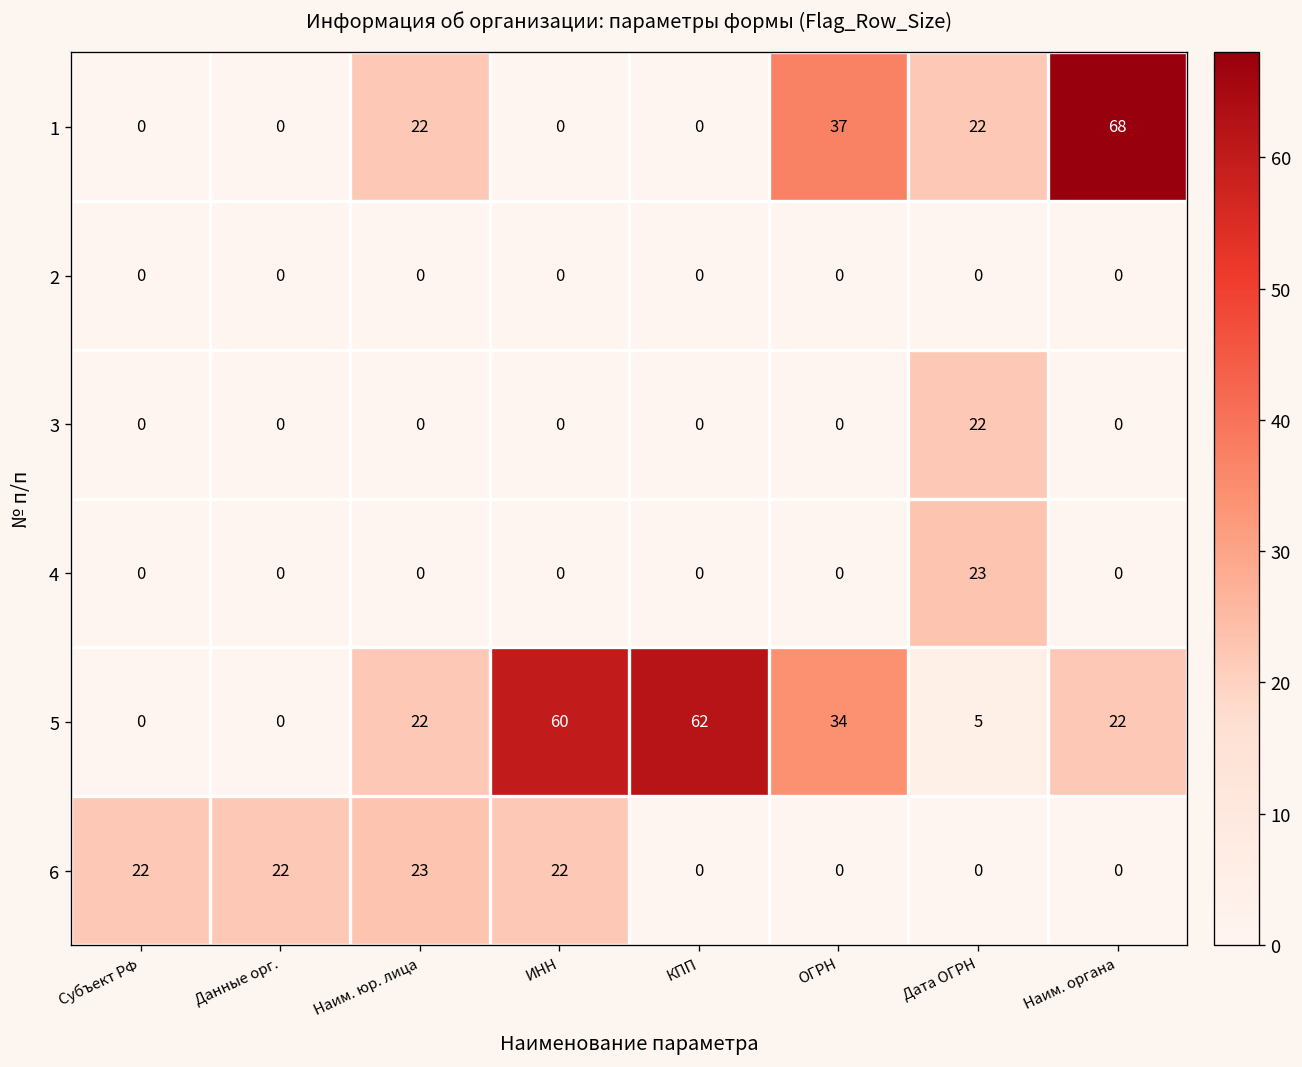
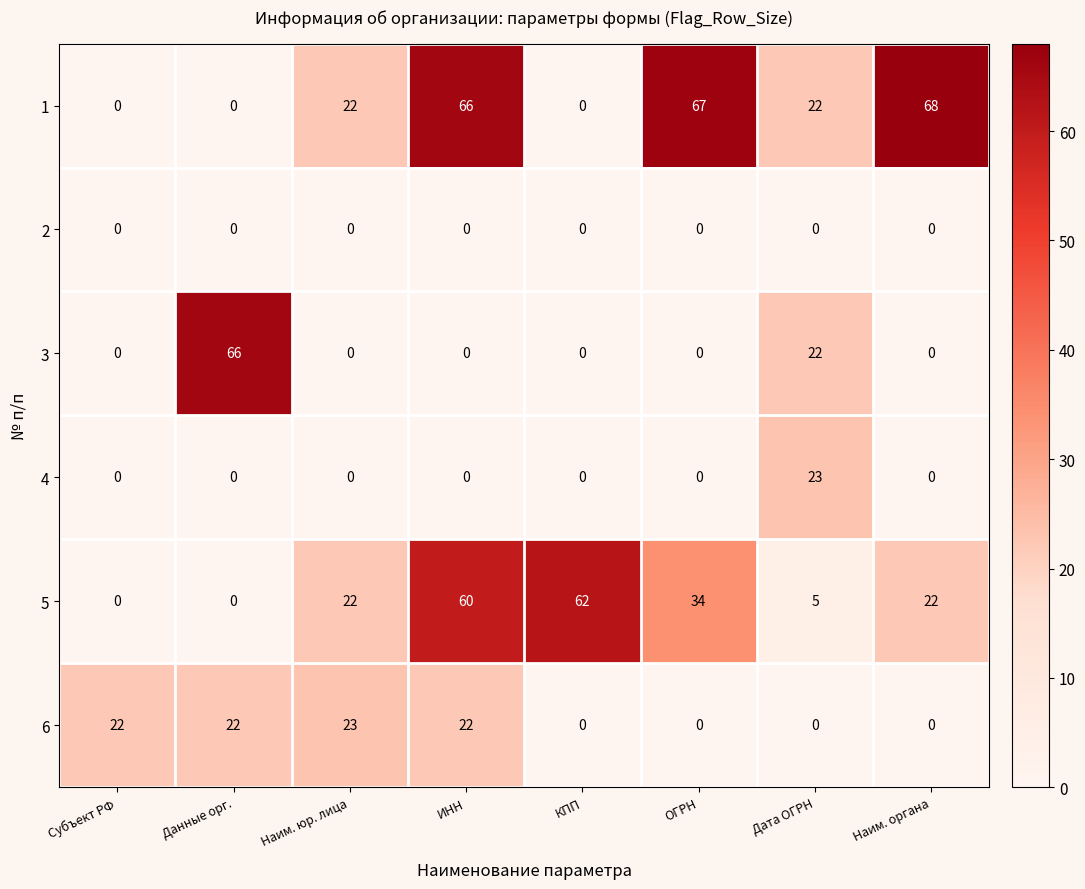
1, ИНН: 0 -> 66
1, ОГРН: 37 -> 67
3, Данные орг.: 0 -> 66
